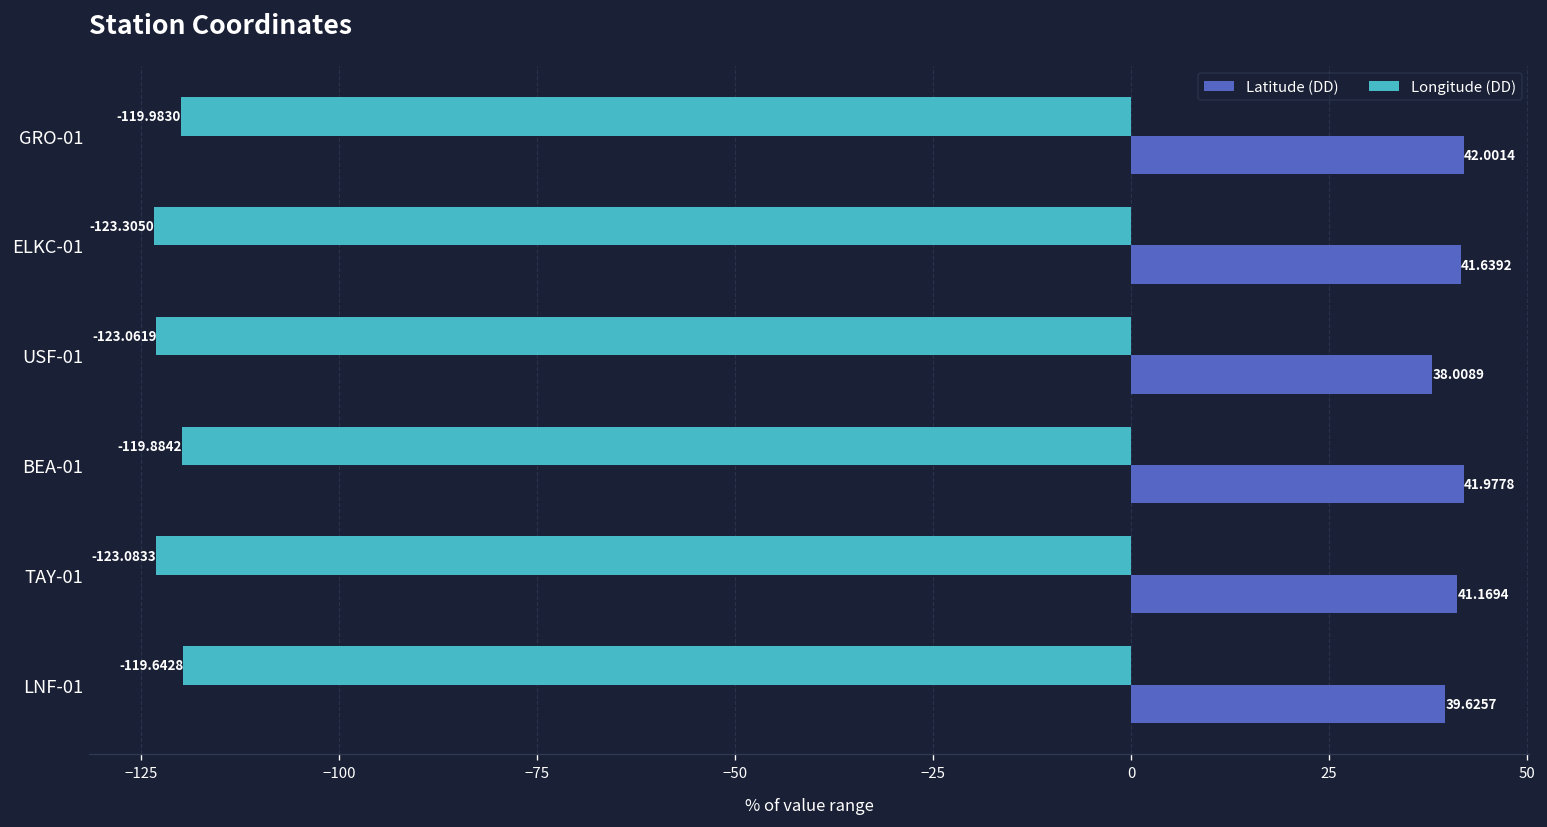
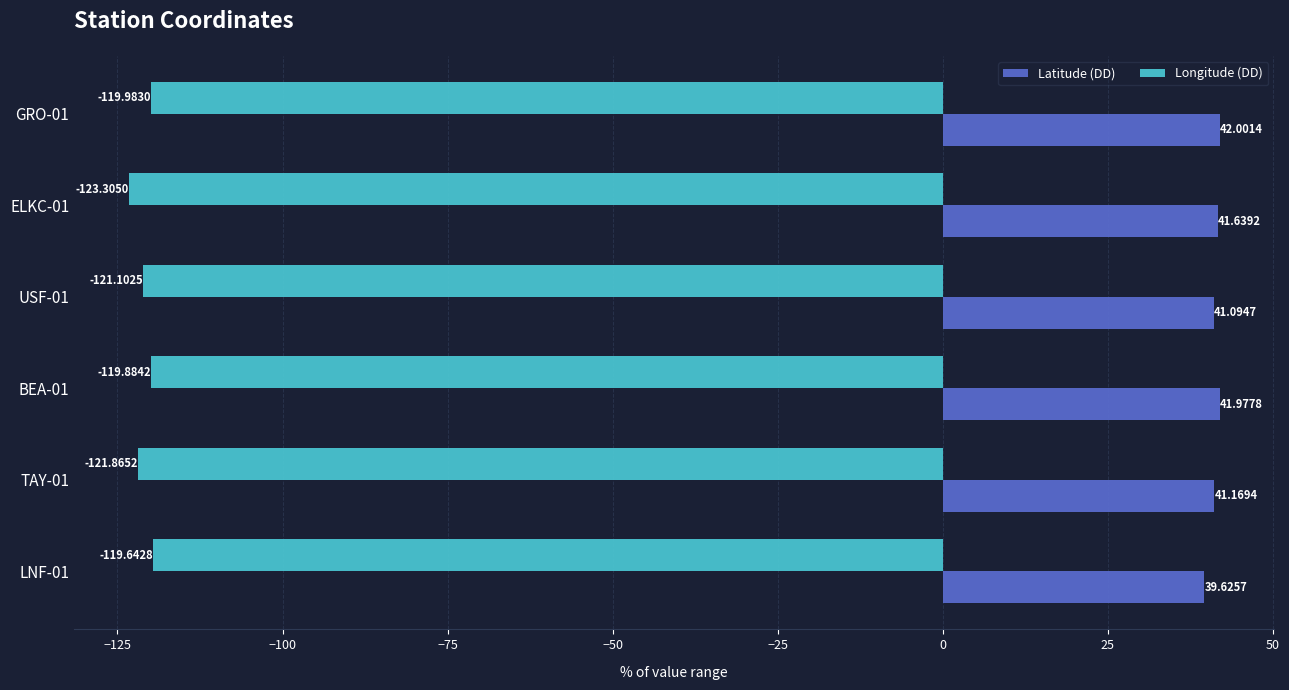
Longitude (DD), USF-01: -123.0619 -> -121.1025
Latitude (DD), USF-01: 38.0089 -> 41.0947
Longitude (DD), TAY-01: -123.0833 -> -121.8652
